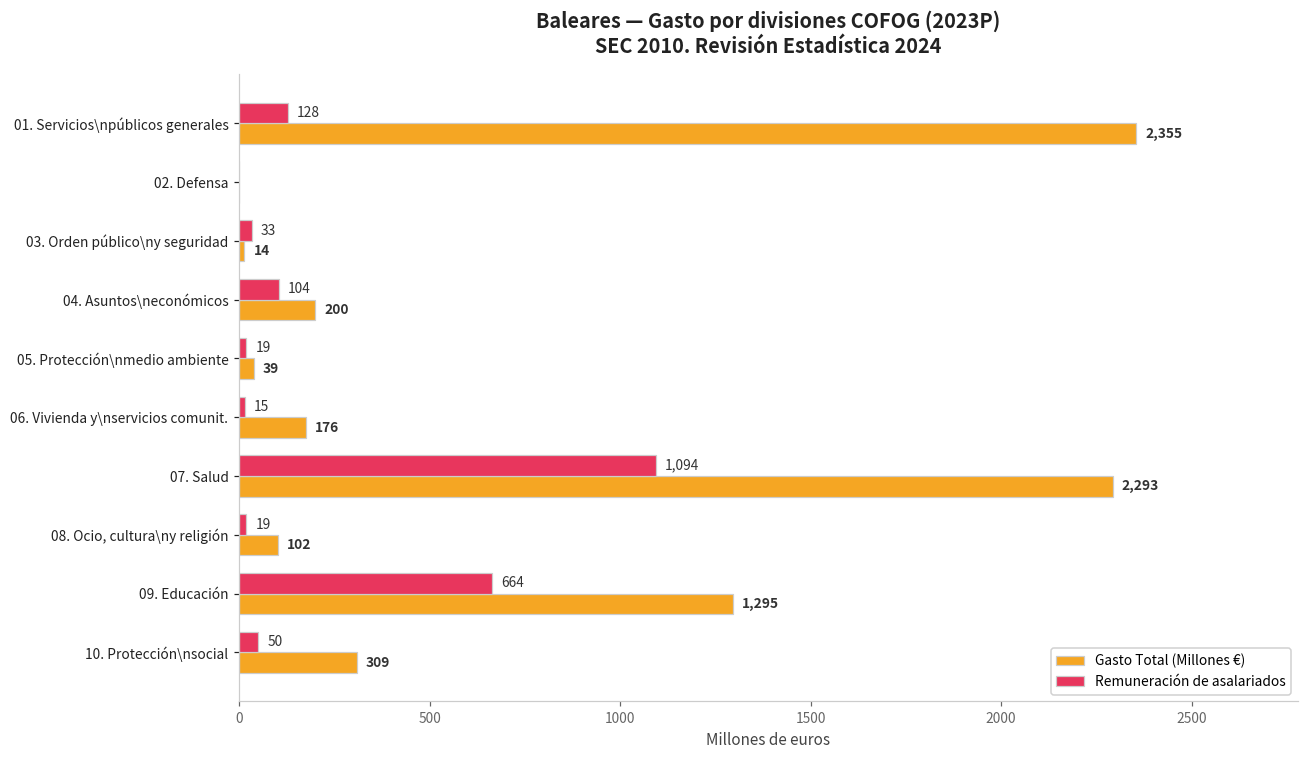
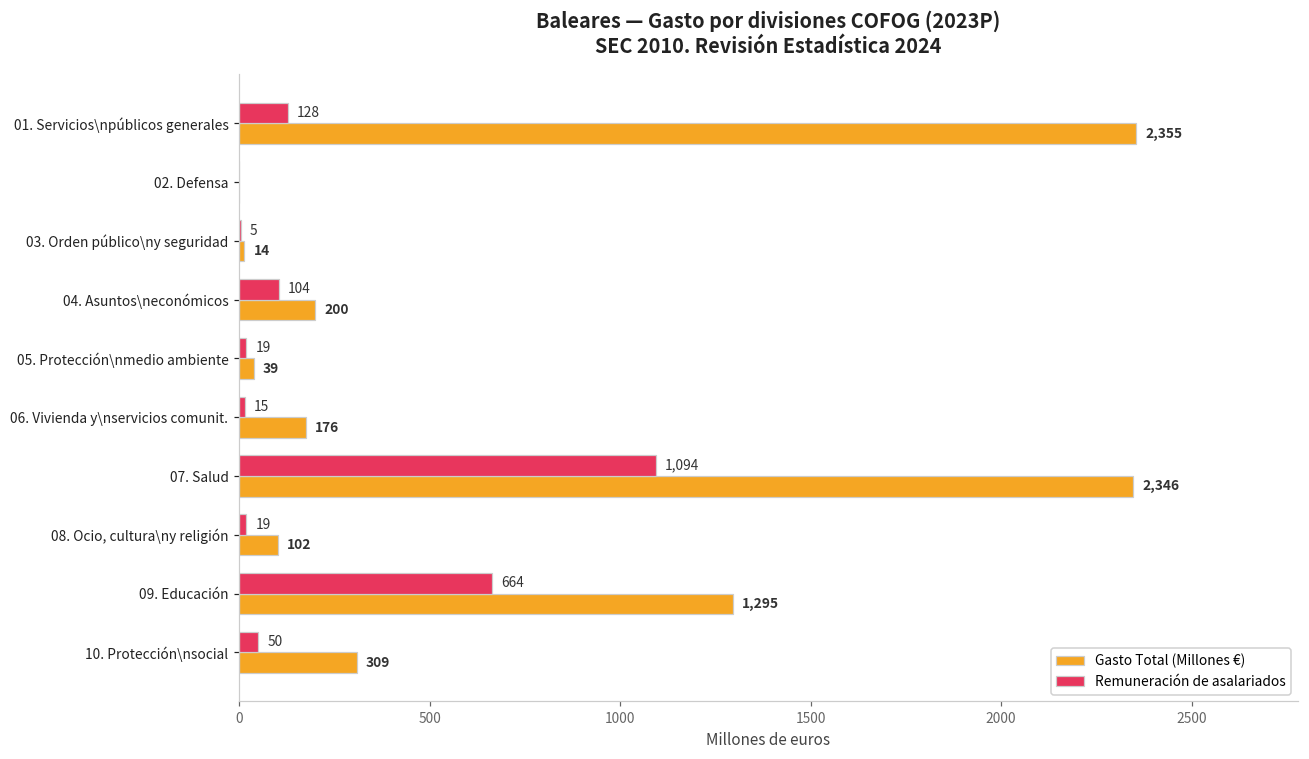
Remuneración de asalariados, 03. Orden público\ny seguridad: 33 -> 5
Gasto Total (Millones €), 07. Salud: 2,293 -> 2,346
